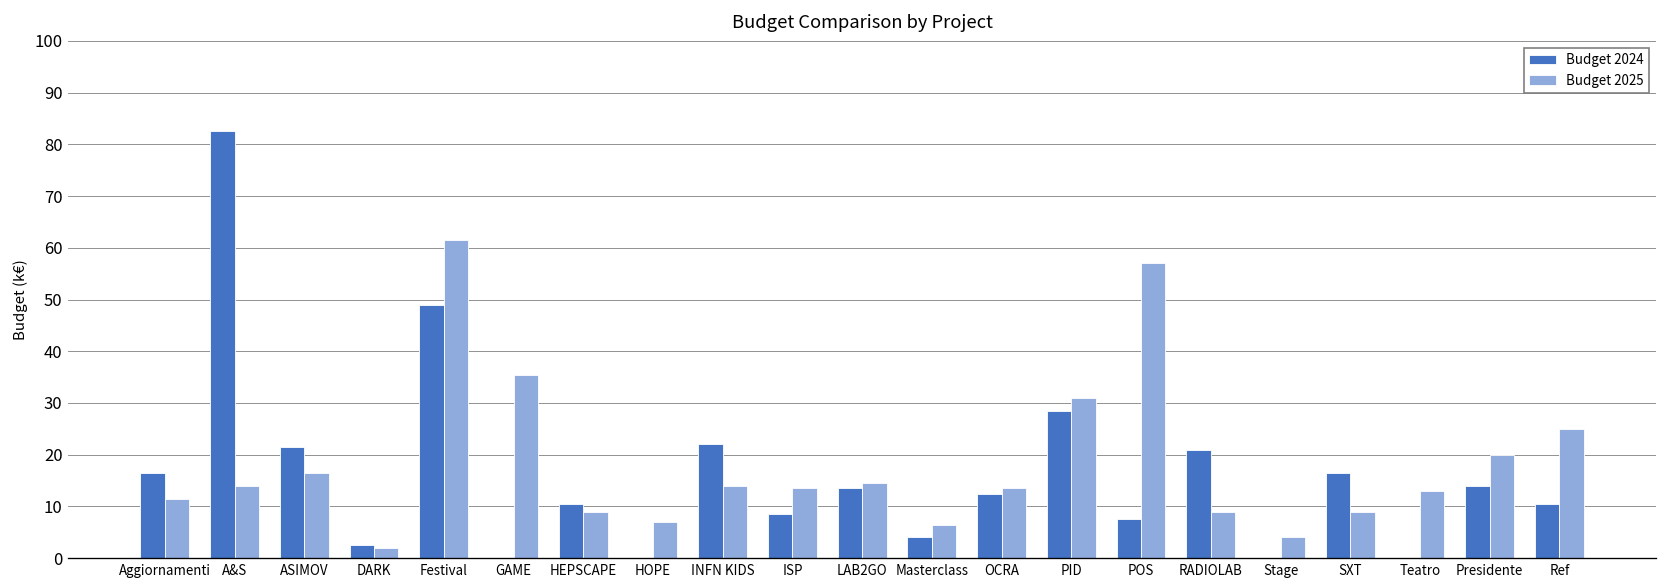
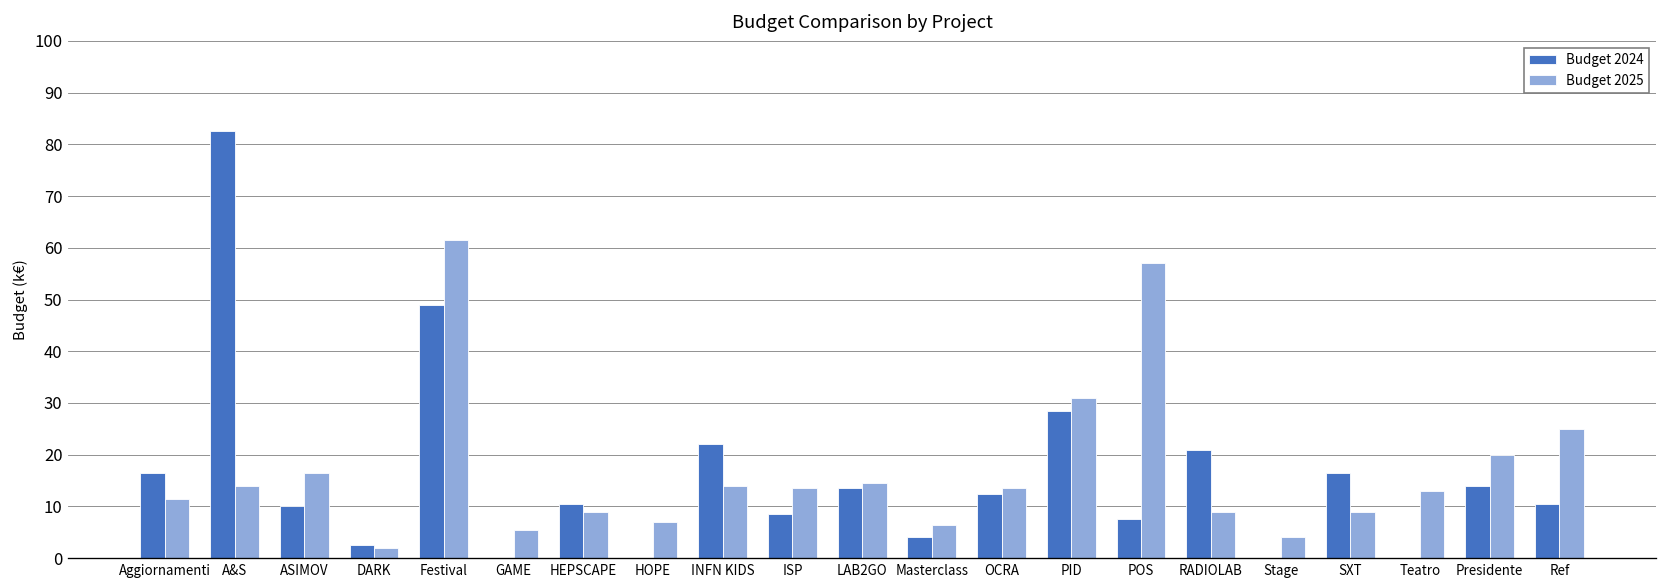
Budget 2024, ASIMOV: 21 -> 10
Budget 2025, GAME: 36 -> 6
